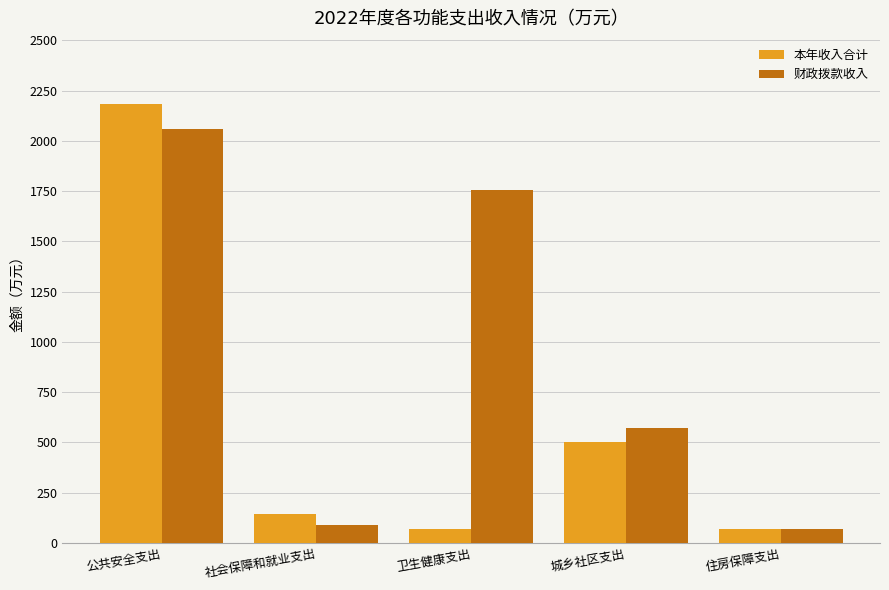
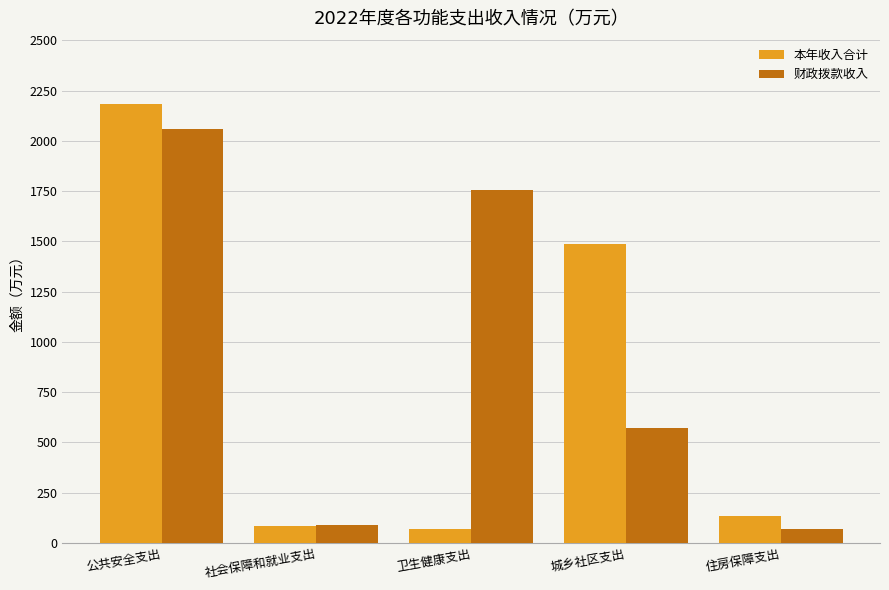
本年收入合计, 社会保障和就业支出: 140 -> 80
本年收入合计, 城乡社区支出: 500 -> 1490
本年收入合计, 住房保障支出: 70 -> 130
